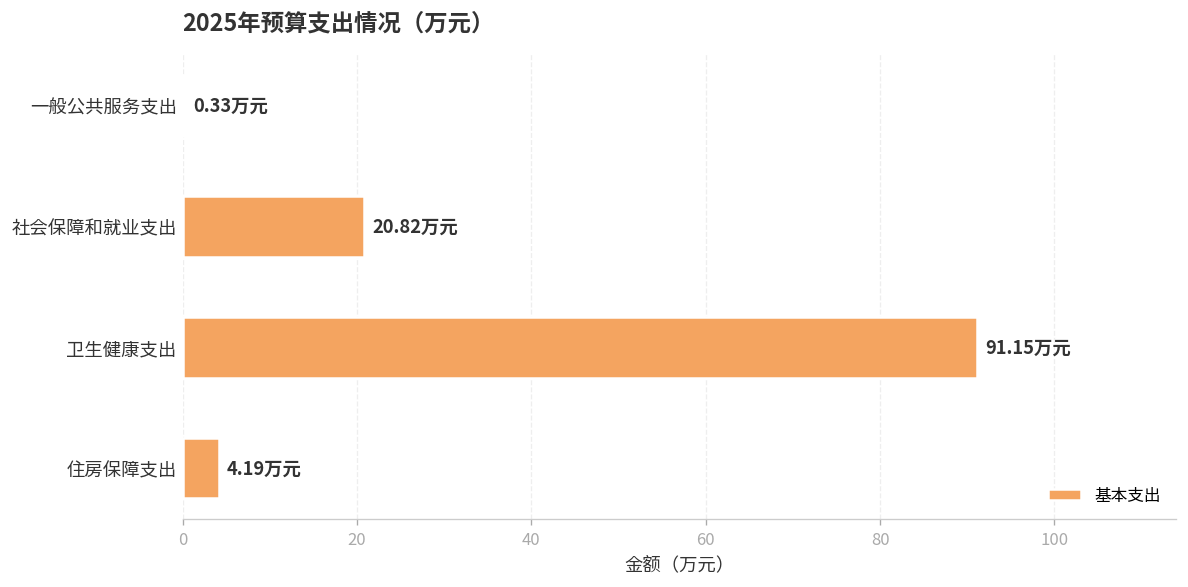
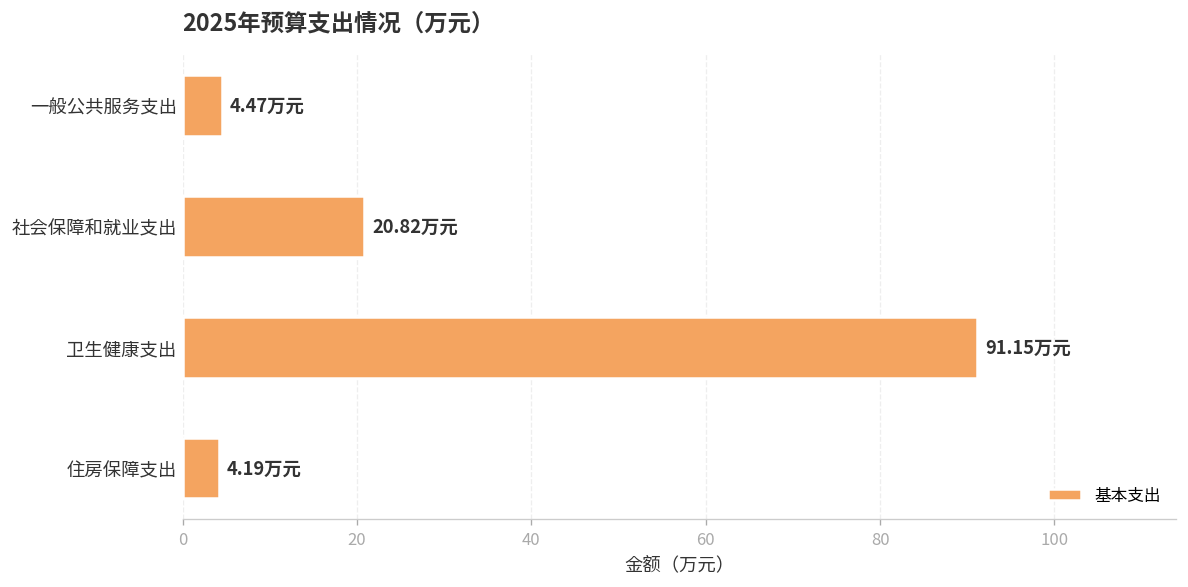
一般公共服务支出: 0.33 -> 4.47
